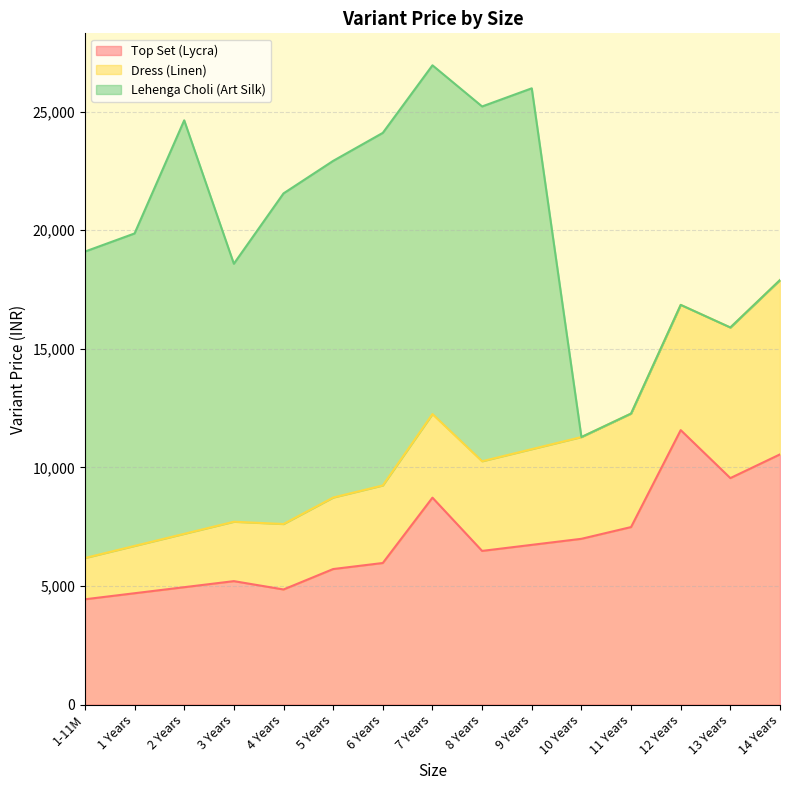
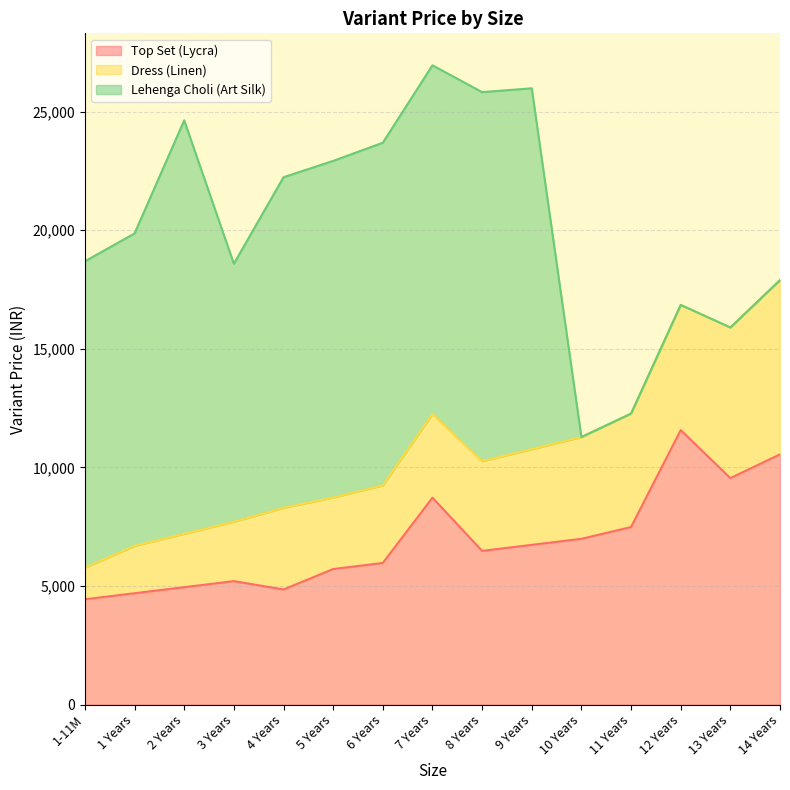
Dress (Linen), 1-11M: 1,700 -> 1,300
Dress (Linen), 4 Years: 2,800 -> 3,400
Lehenga Choli (Art Silk), 6 Years: 14,900 -> 14,500
Lehenga Choli (Art Silk), 8 Years: 15,000 -> 15,600
